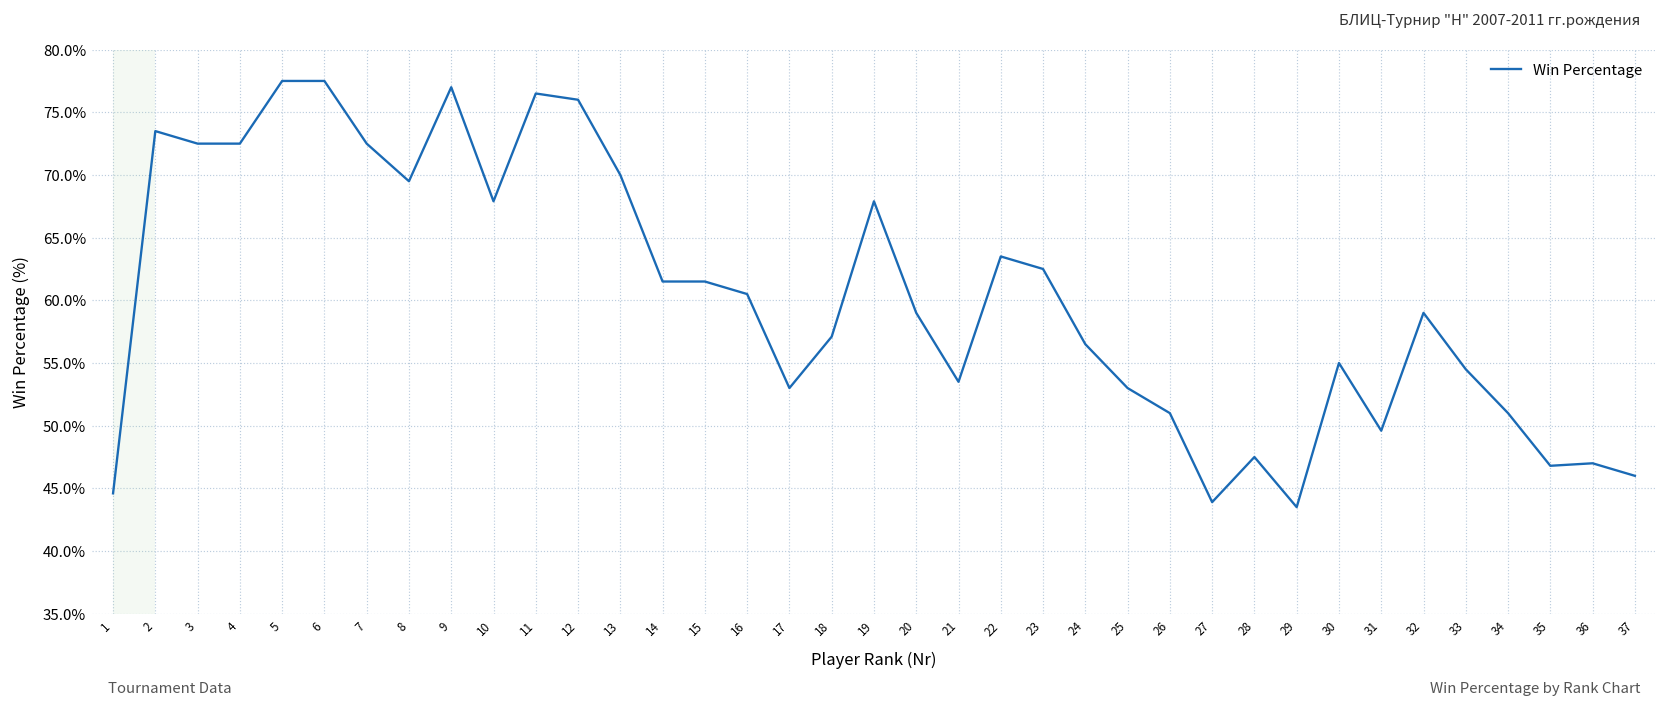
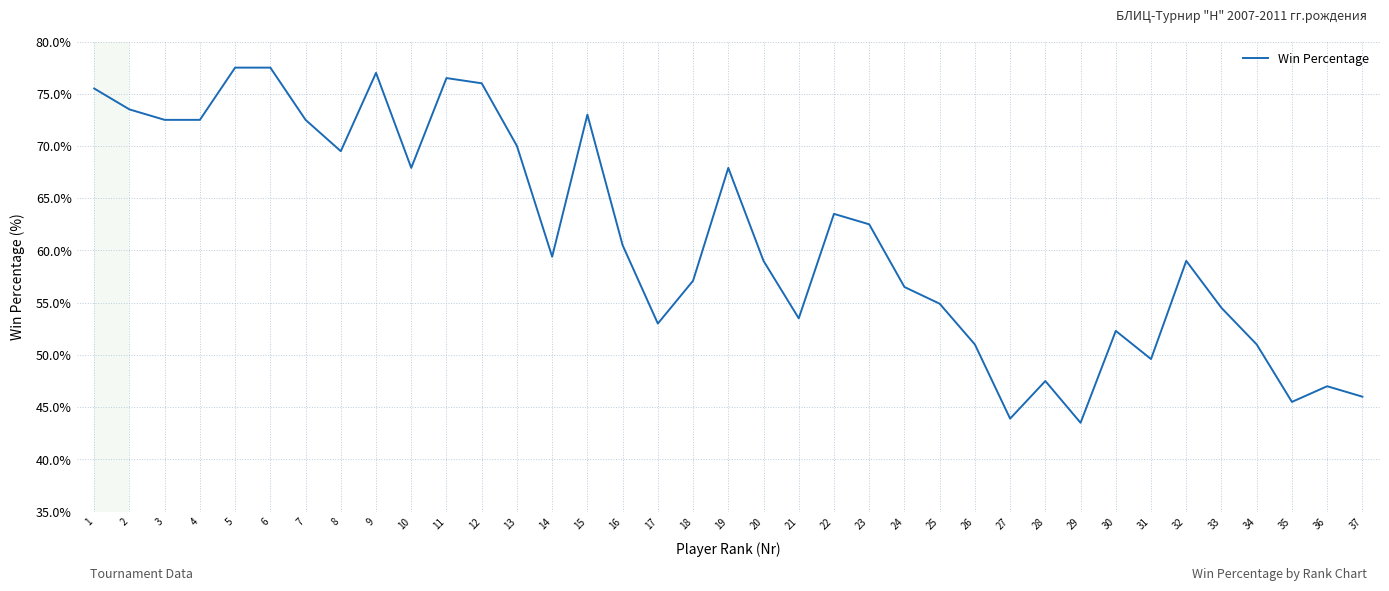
1: 44.6% -> 75.5%
14: 61.5% -> 59.4%
15: 61.5% -> 73.0%
25: 53.0% -> 54.9%
30: 55.0% -> 52.3%
35: 46.8% -> 45.5%
